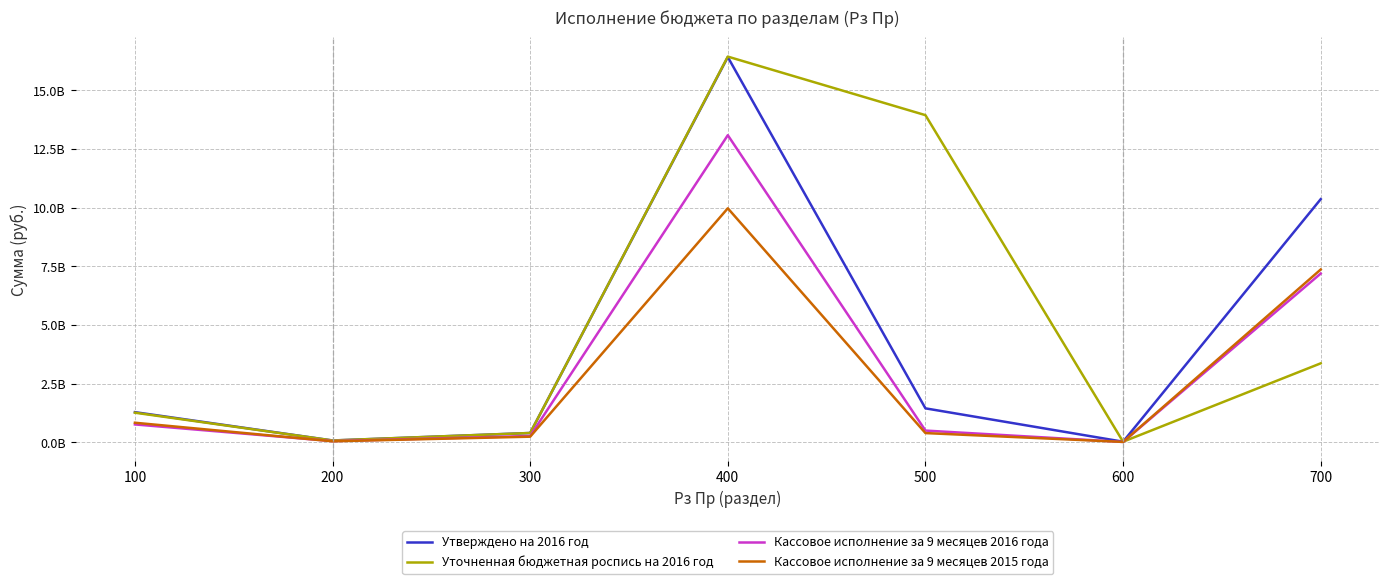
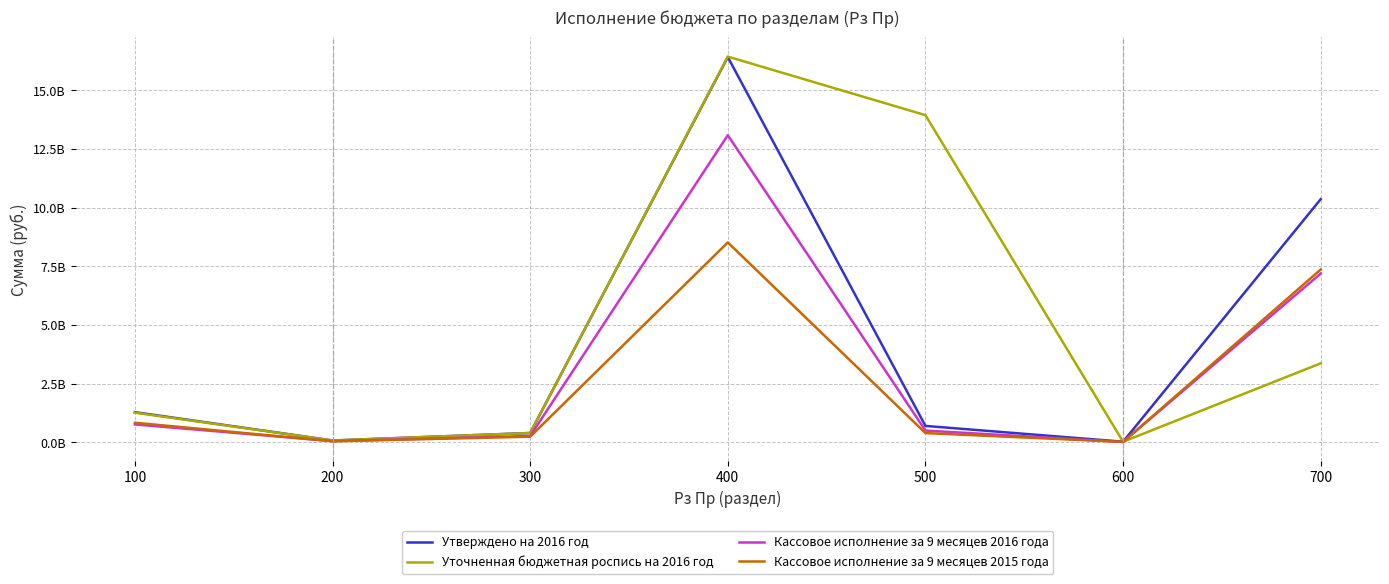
Кассовое исполнение за 9 месяцев 2015 года, 400: 10000000000 -> 8500000000
Утверждено на 2016 год, 500: 1400000000 -> 700000000
